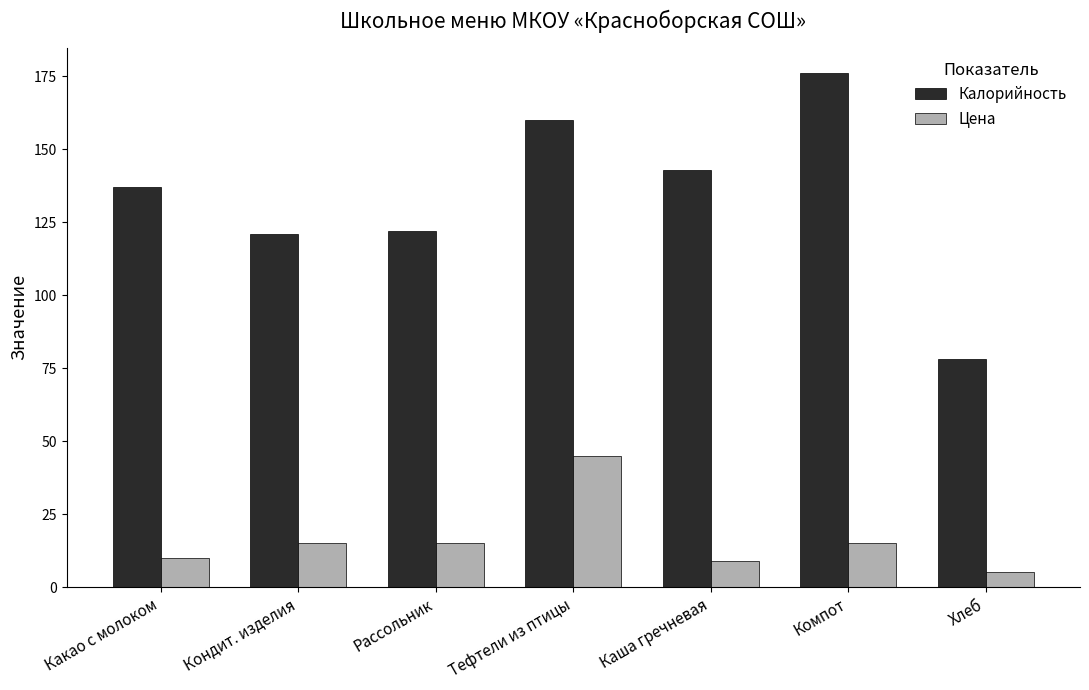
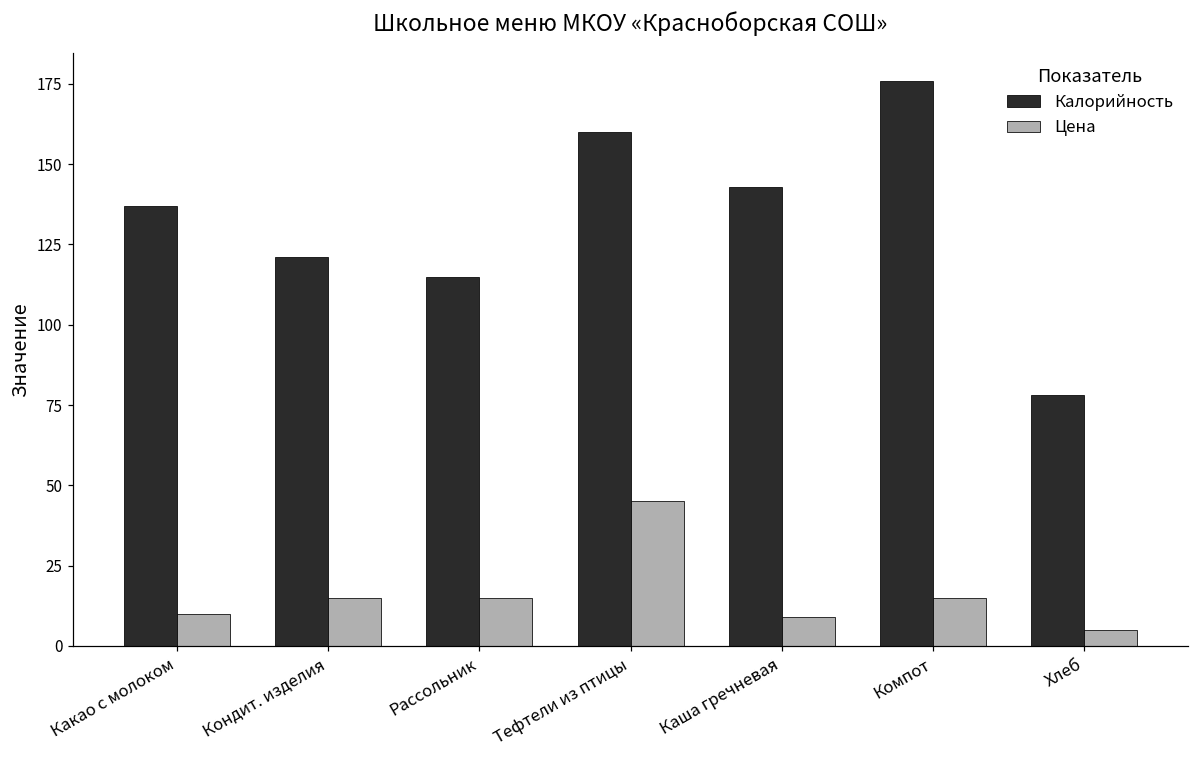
Калорийность, Рассольник: 122 -> 115
